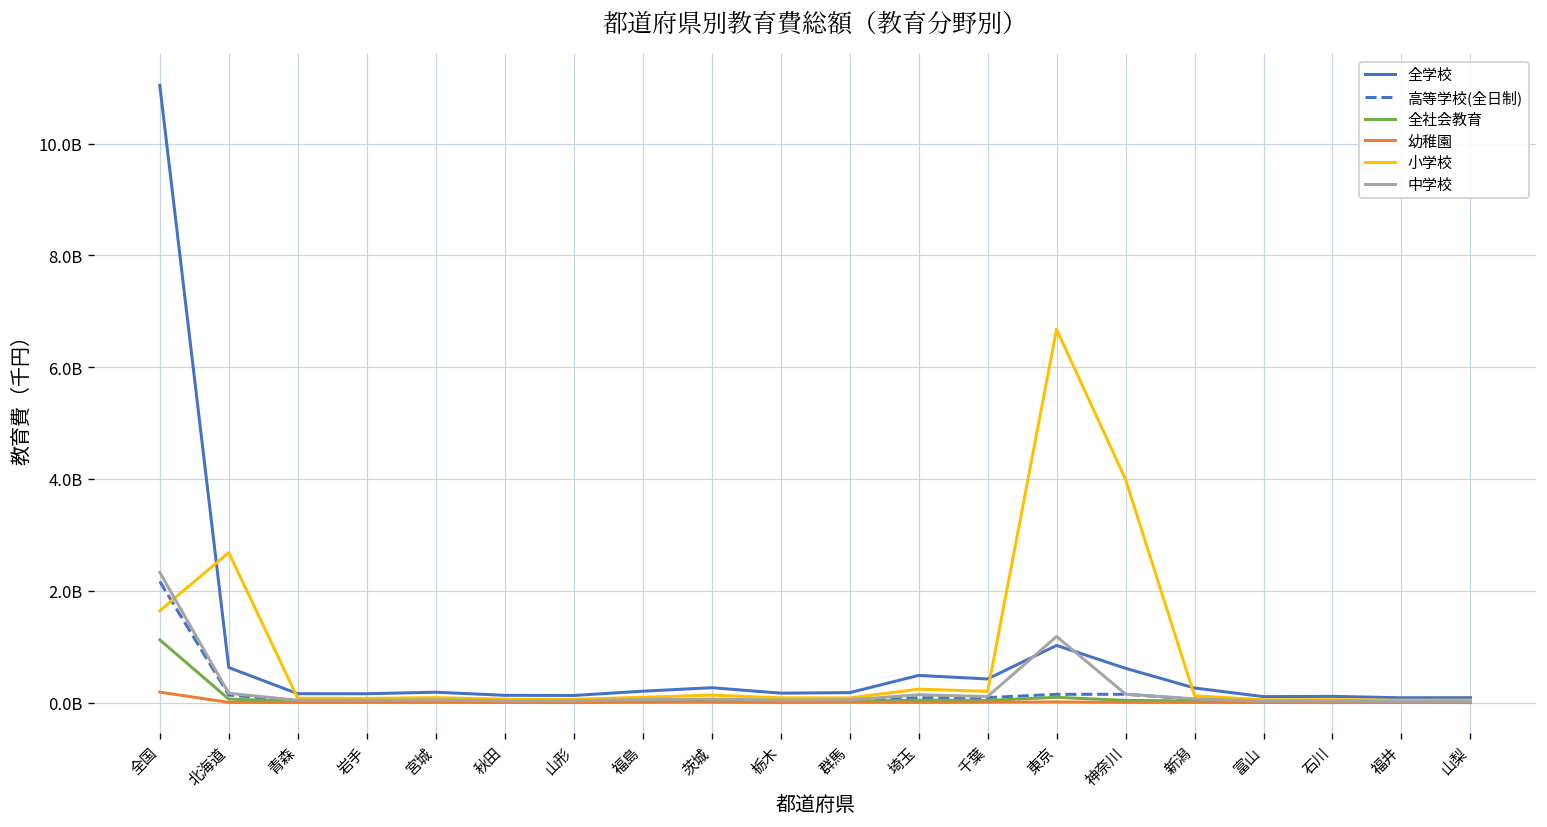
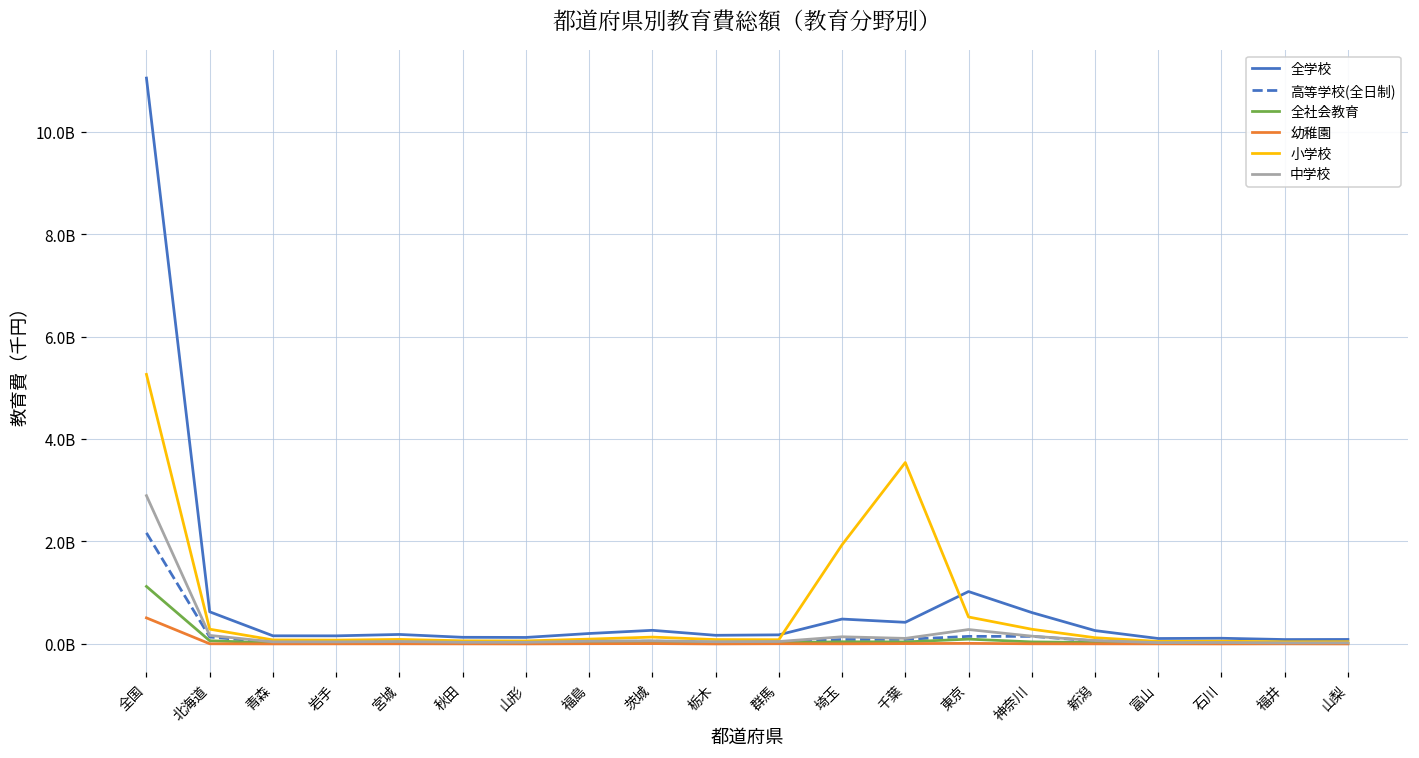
幼稚園, 全国: 200000000 -> 500000000
小学校, 全国: 1600000000 -> 5300000000
中学校, 全国: 2300000000 -> 2900000000
小学校, 北海道: 2700000000 -> 300000000
小学校, 埼玉: 200000000 -> 1900000000
小学校, 千葉: 200000000 -> 3500000000
小学校, 東京: 6700000000 -> 500000000
中学校, 東京: 1200000000 -> 300000000
小学校, 神奈川: 4000000000 -> 300000000
